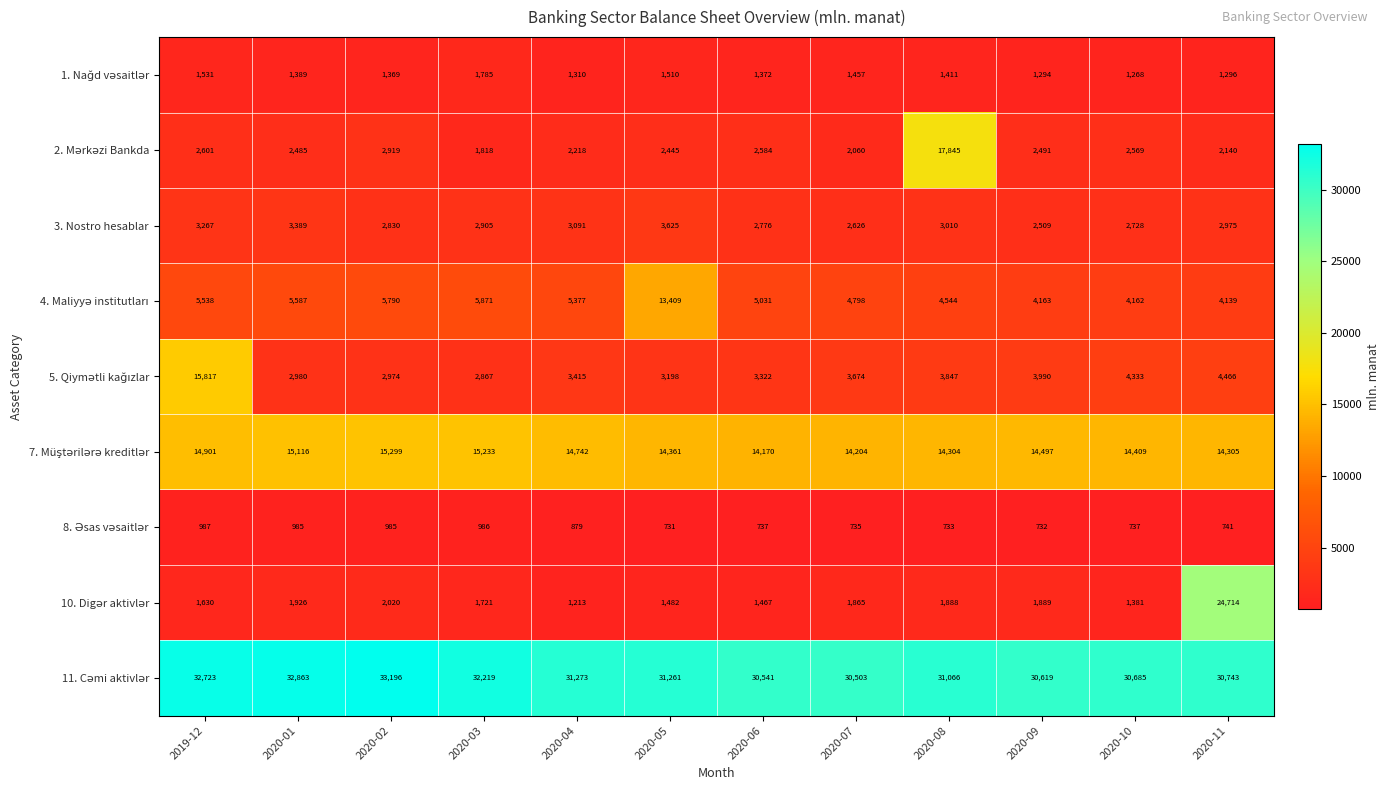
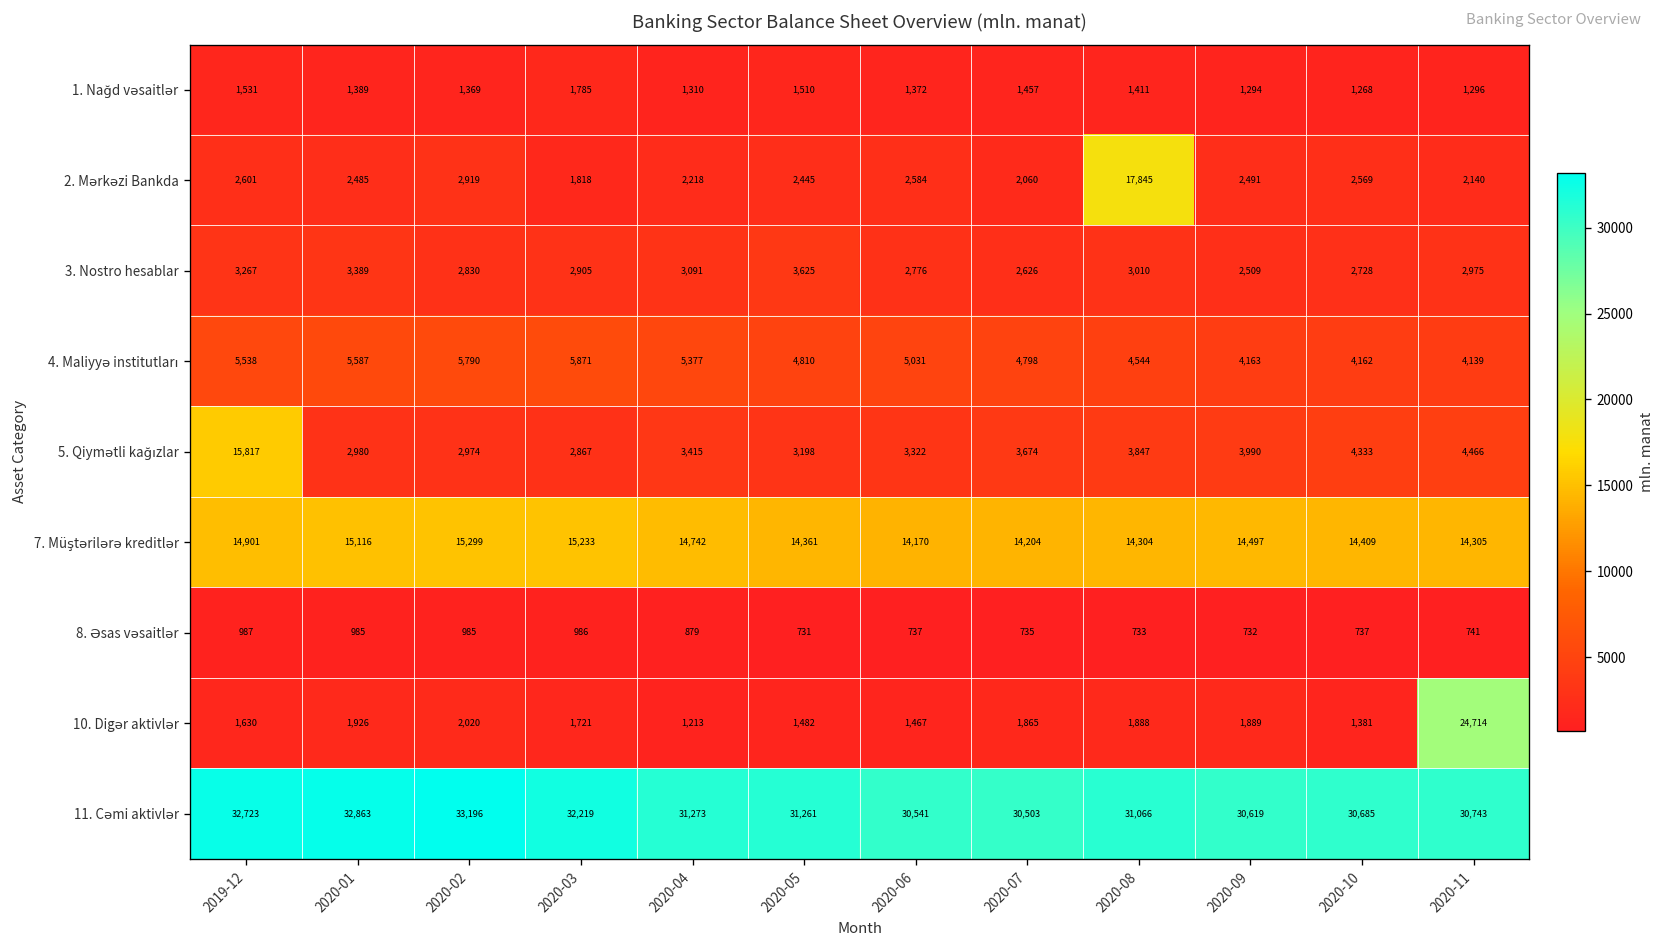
4. Maliyyə institutları, 2020-05: 13,409 -> 4,810
